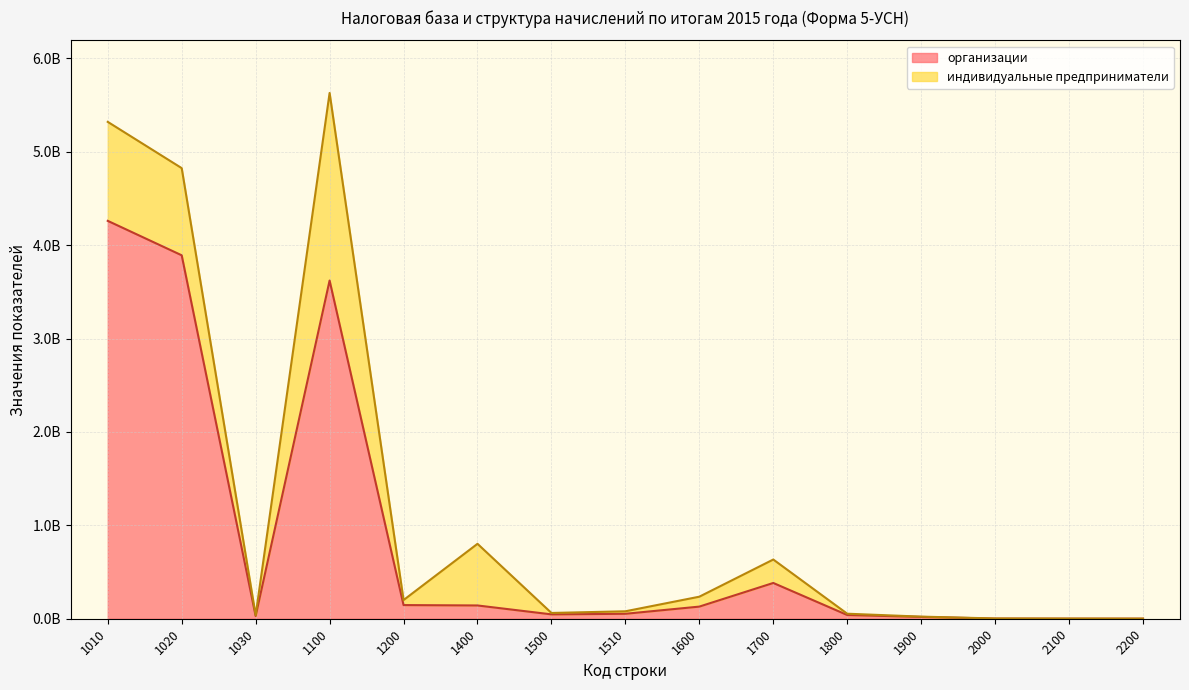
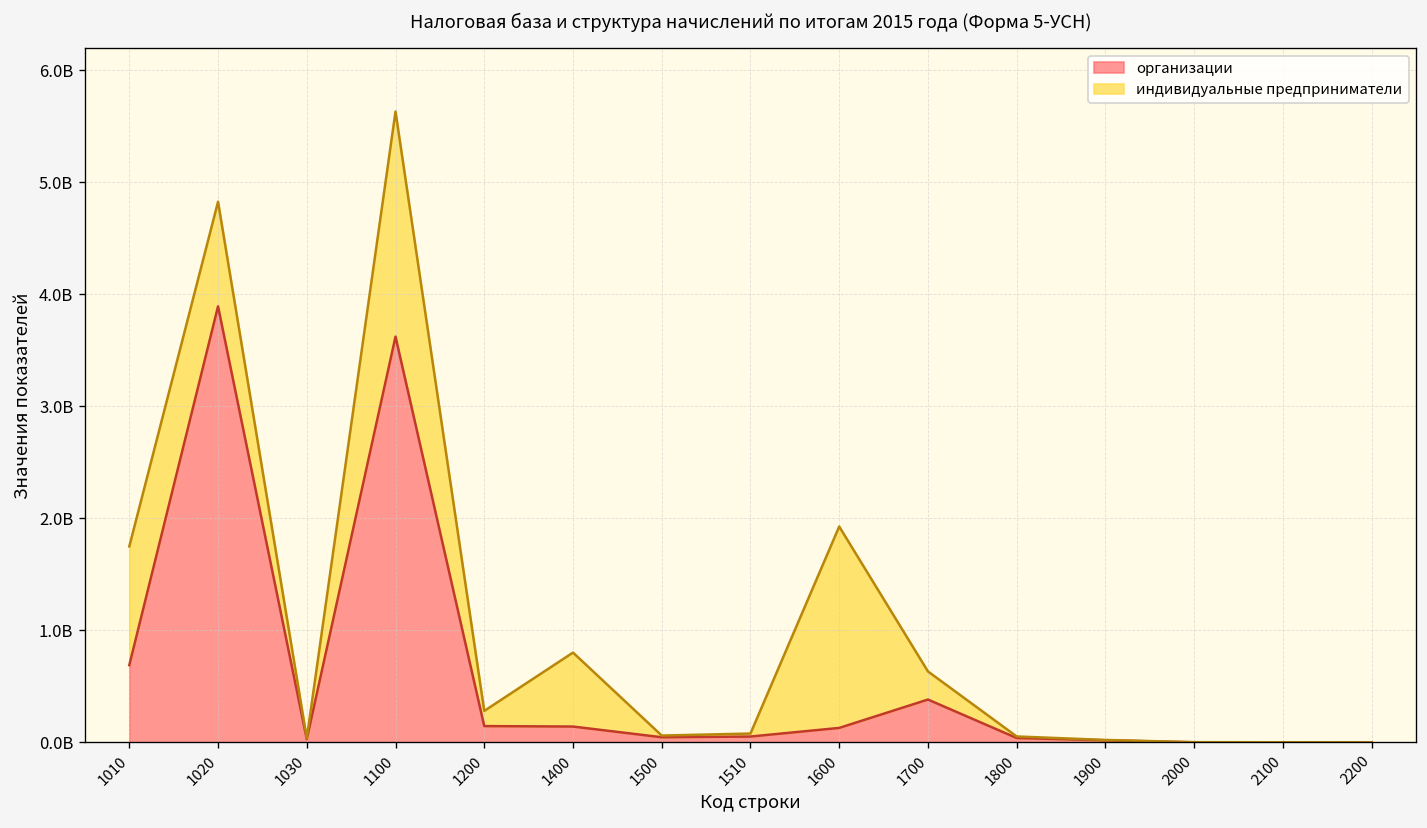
организации, 1010: 4300000000 -> 700000000
индивидуальные предприниматели, 1200: 50000000 -> 140000000
индивидуальные предприниматели, 1600: 100000000 -> 1800000000
